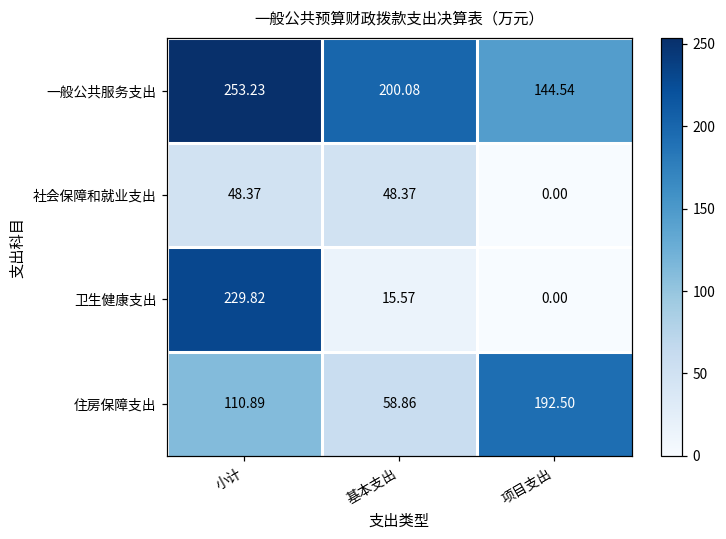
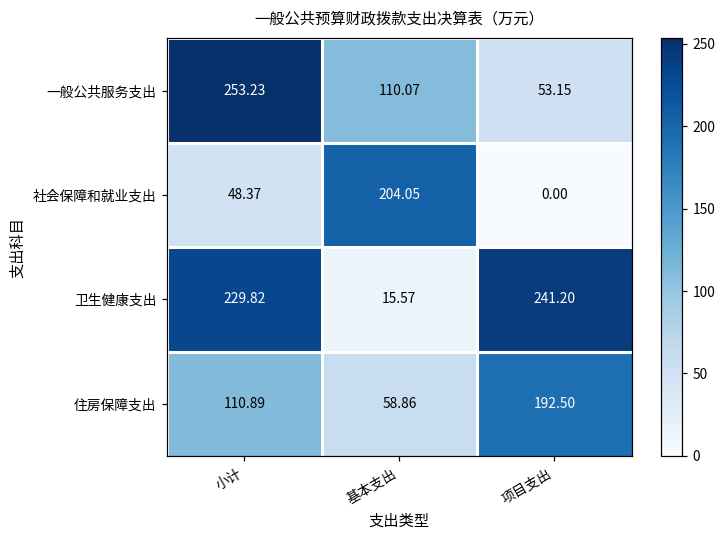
一般公共服务支出, 基本支出: 200.08 -> 110.07
一般公共服务支出, 项目支出: 144.54 -> 53.15
社会保障和就业支出, 基本支出: 48.37 -> 204.05
卫生健康支出, 项目支出: 0.00 -> 241.20
